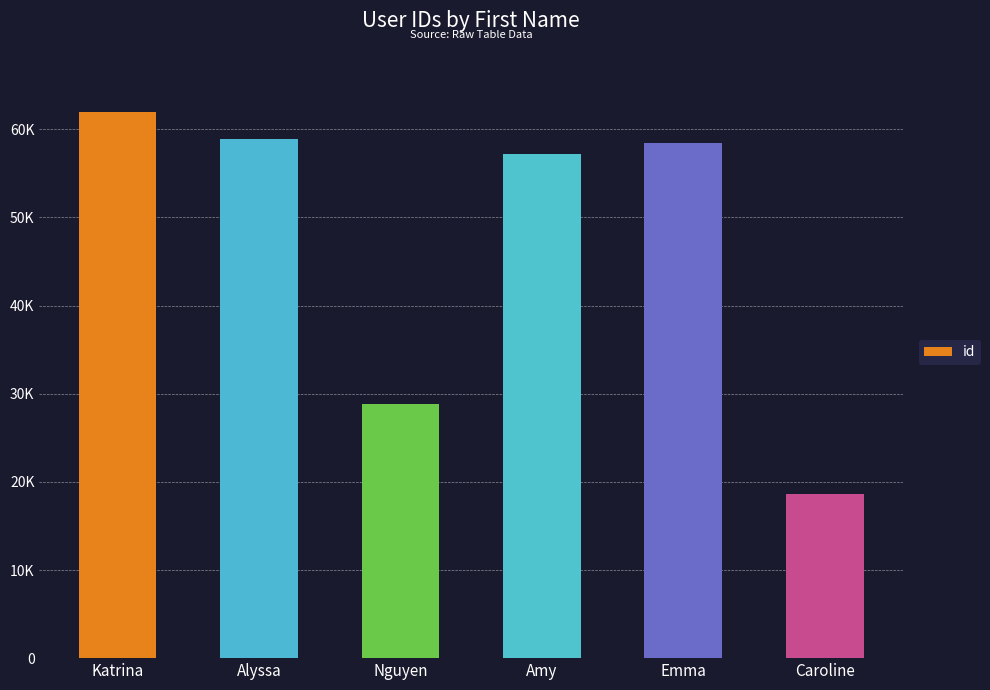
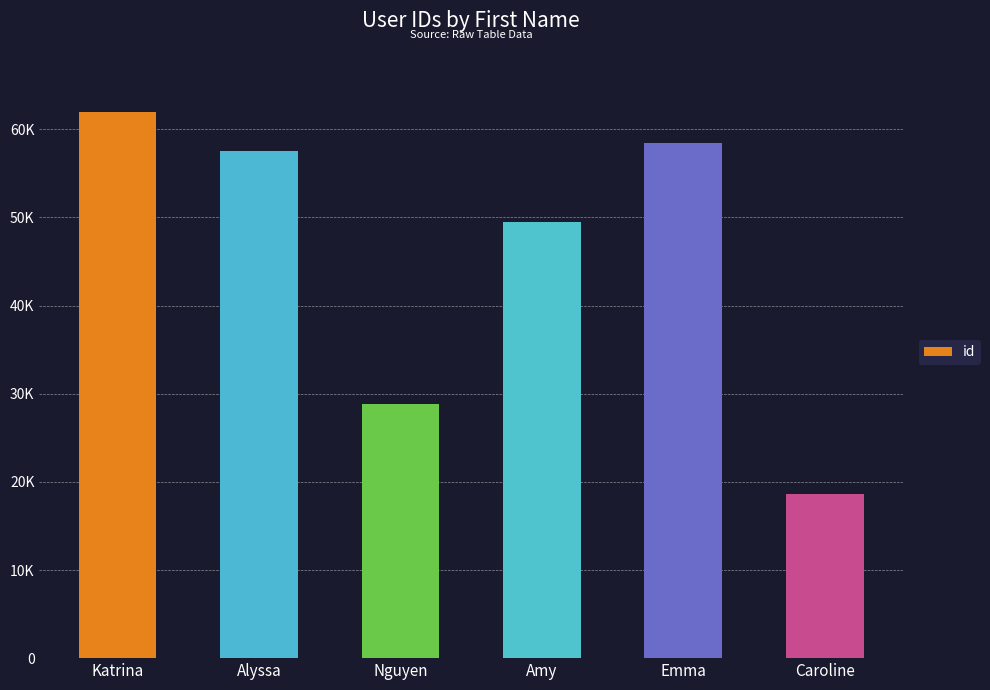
Alyssa: 59000 -> 58000
Amy: 57000 -> 50000
